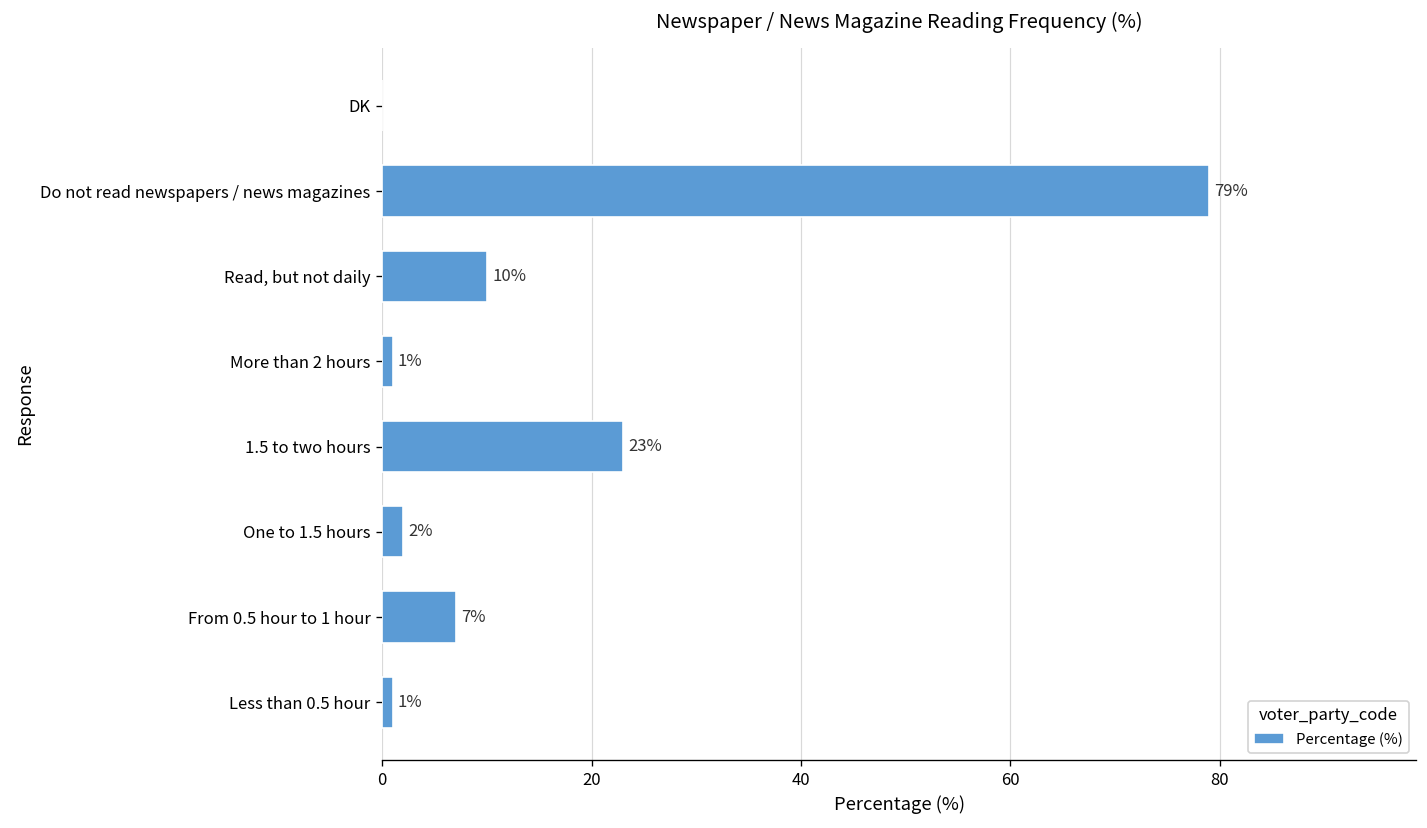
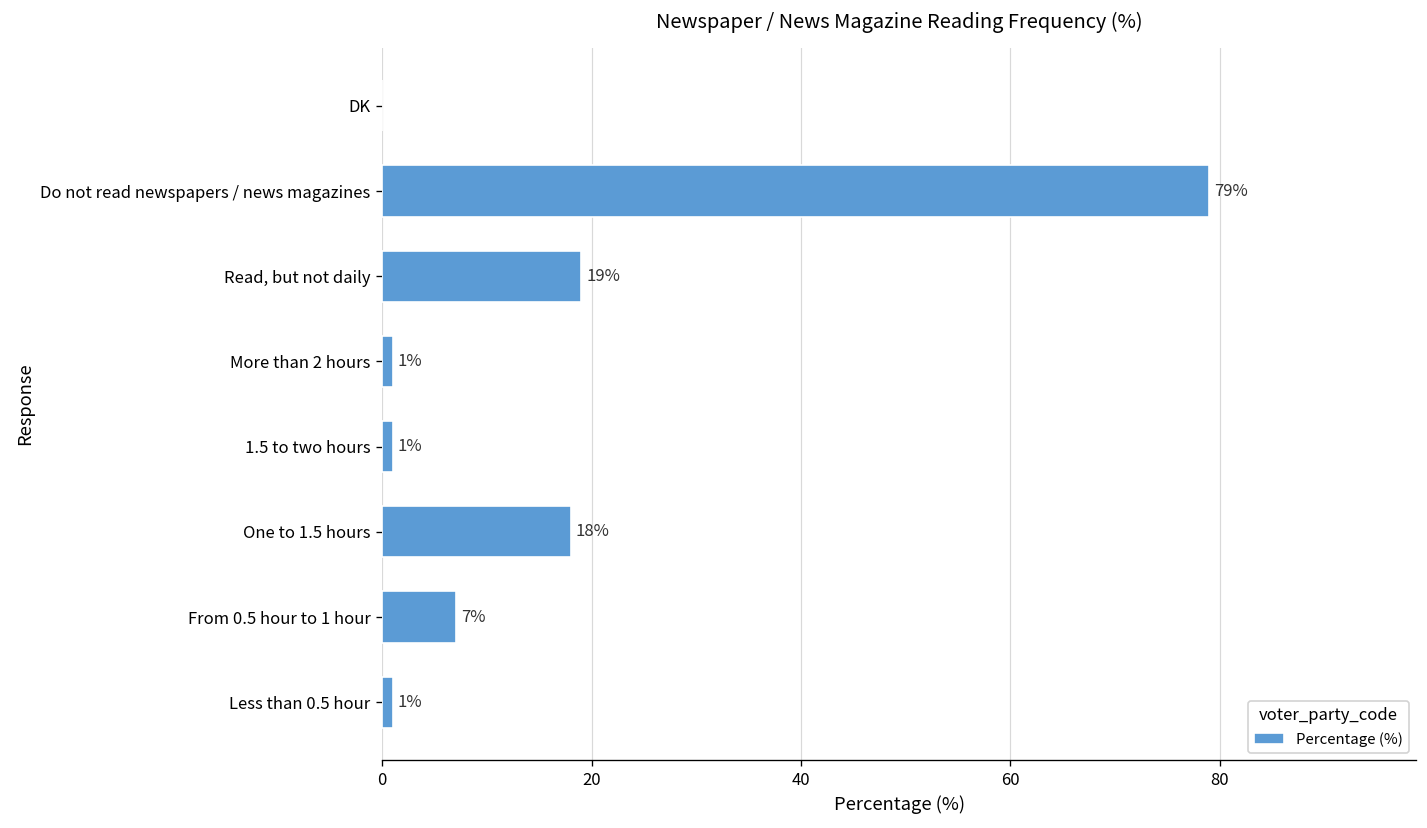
Read, but not daily: 10% -> 19%
1.5 to two hours: 23% -> 1%
One to 1.5 hours: 2% -> 18%
